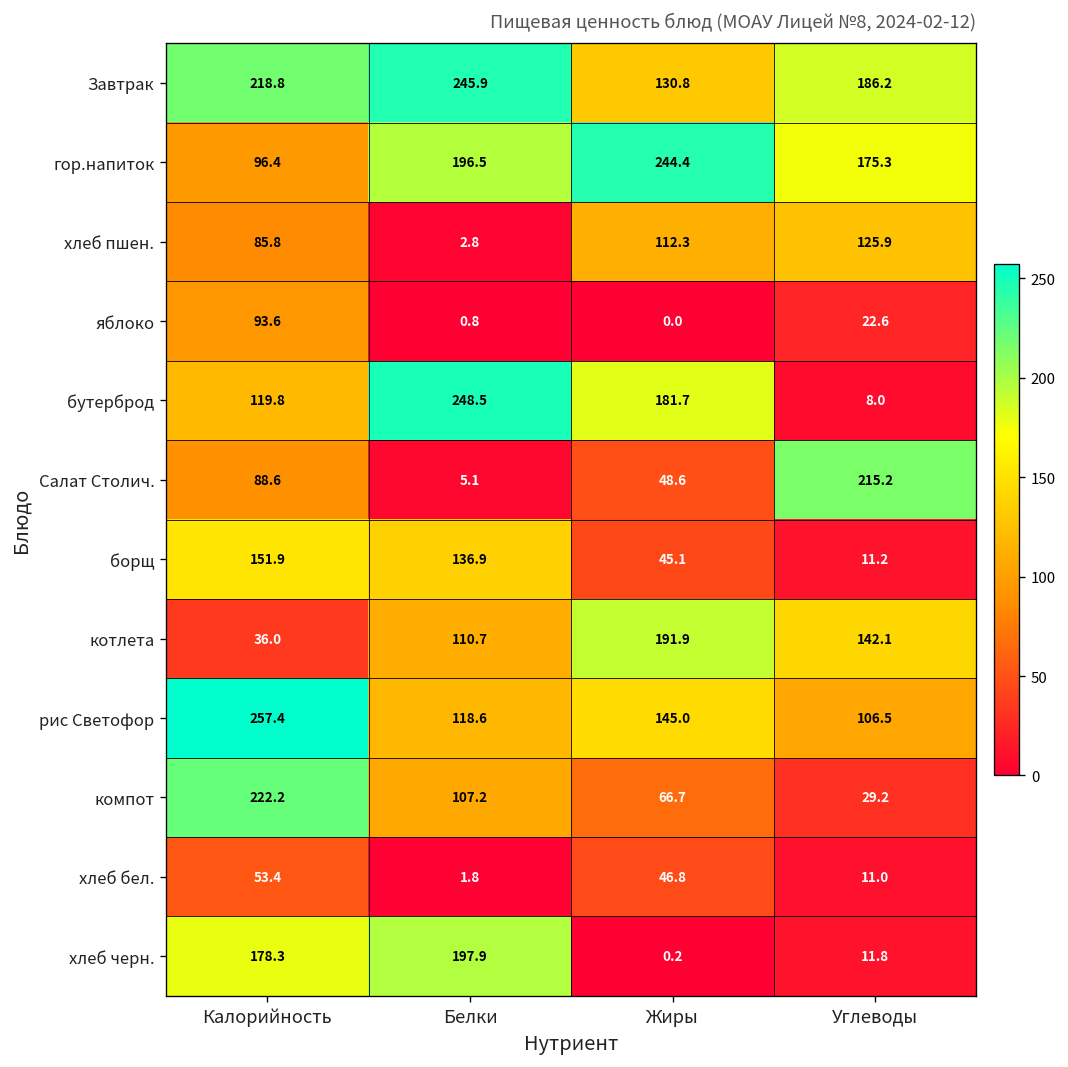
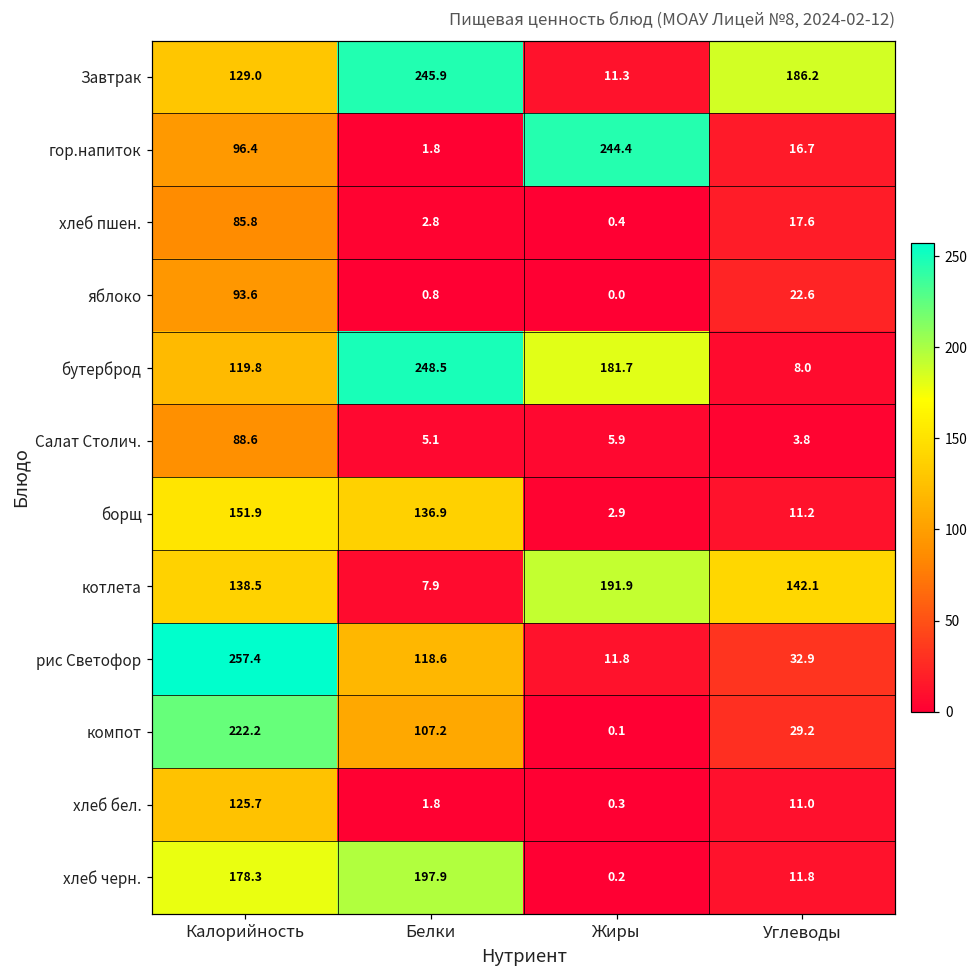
Завтрак, Калорийность: 218.8 -> 129.0
Завтрак, Жиры: 130.8 -> 11.3
гор.напиток, Белки: 196.5 -> 1.8
гор.напиток, Углеводы: 175.3 -> 16.7
хлеб пшен., Жиры: 112.3 -> 0.4
хлеб пшен., Углеводы: 125.9 -> 17.6
Салат Столич., Жиры: 48.6 -> 5.9
Салат Столич., Углеводы: 215.2 -> 3.8
борщ, Жиры: 45.1 -> 2.9
котлета, Калорийность: 36.0 -> 138.5
котлета, Белки: 110.7 -> 7.9
рис Светофор, Жиры: 145.0 -> 11.8
рис Светофор, Углеводы: 106.5 -> 32.9
компот, Жиры: 66.7 -> 0.1
хлеб бел., Калорийность: 53.4 -> 125.7
хлеб бел., Жиры: 46.8 -> 0.3
